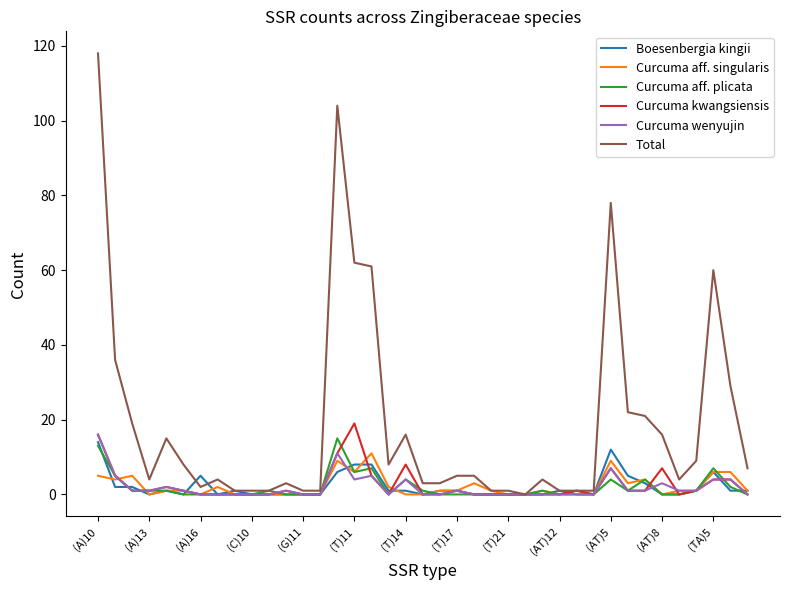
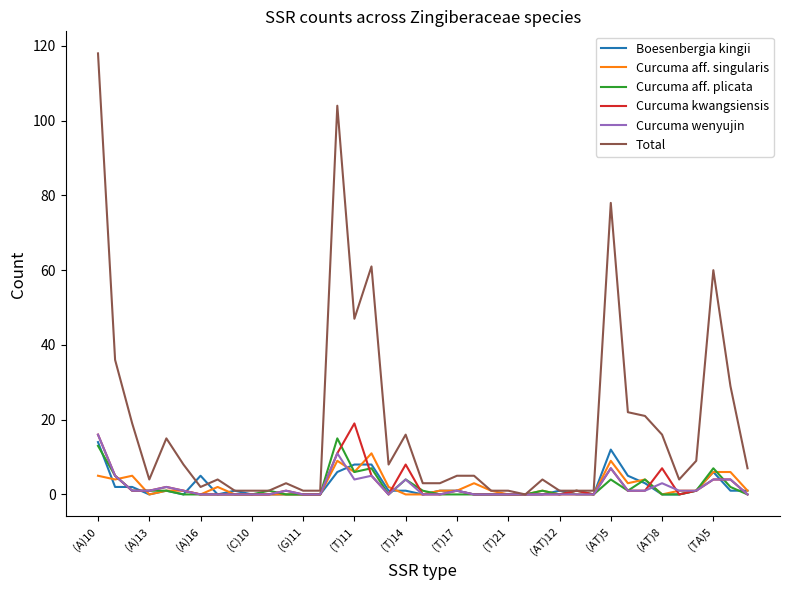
Total, (T)11: 62 -> 47
